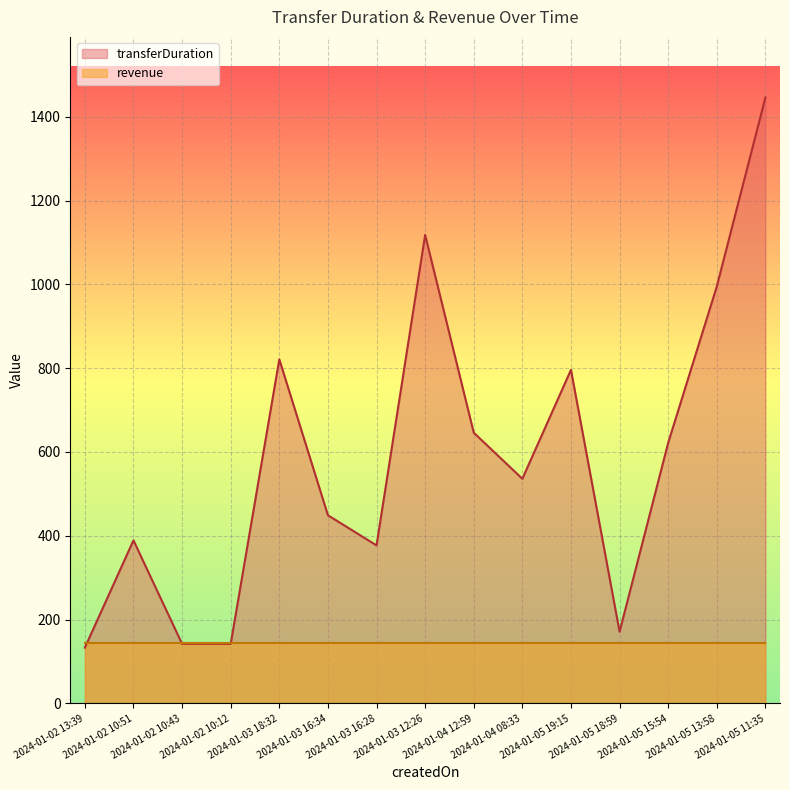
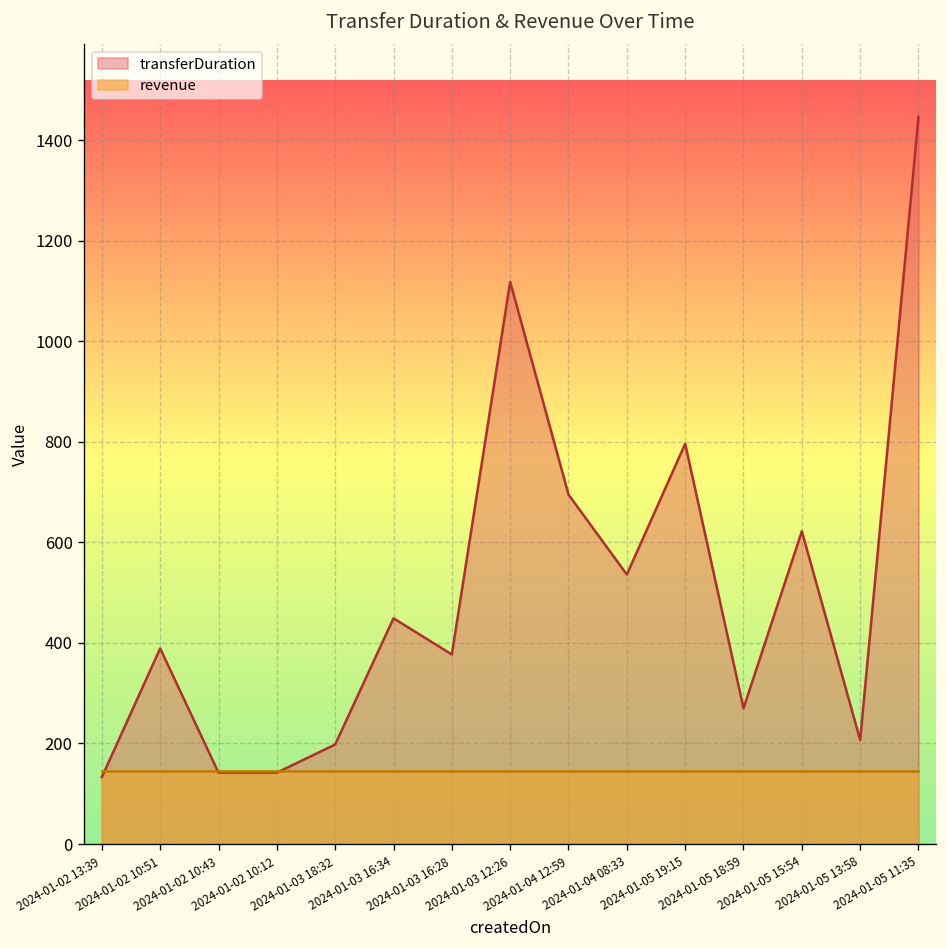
transferDuration, 2024-01-03 18:32: 820 -> 200
transferDuration, 2024-01-04 12:59: 650 -> 700
transferDuration, 2024-01-05 18:59: 170 -> 270
transferDuration, 2024-01-05 13:58: 1000 -> 210
